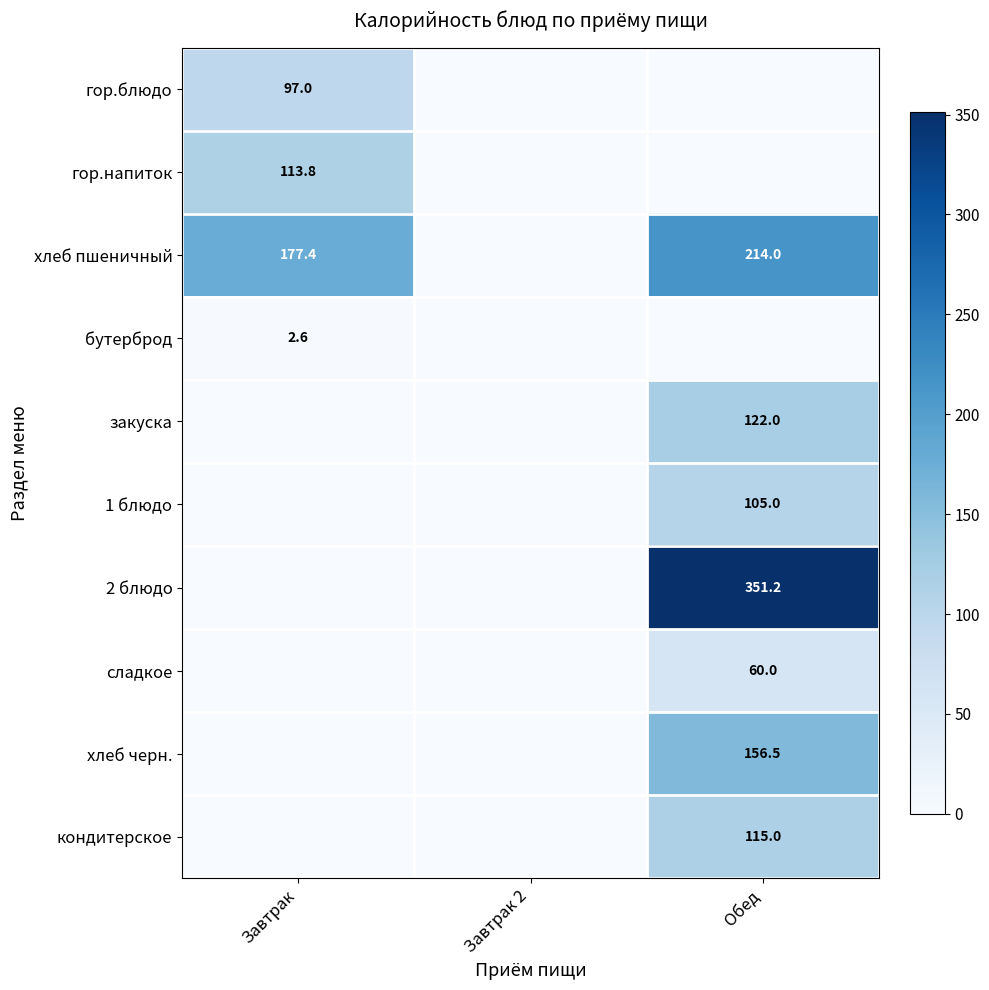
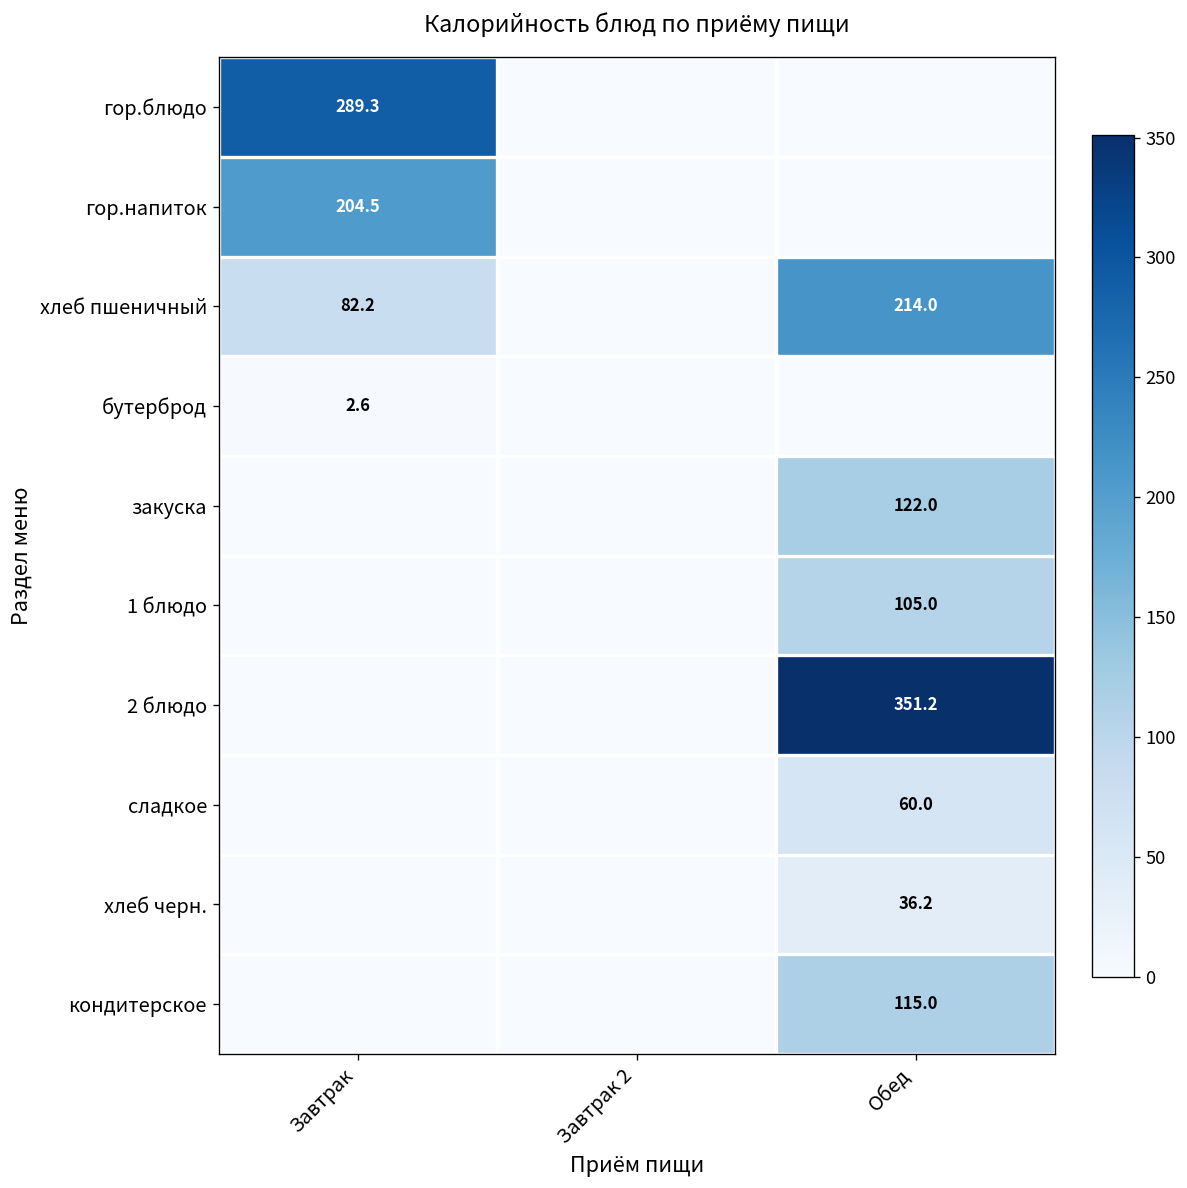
гор.блюдо, Завтрак: 97.0 -> 289.3
гор.напиток, Завтрак: 113.8 -> 204.5
хлеб пшеничный, Завтрак: 177.4 -> 82.2
хлеб черн., Обед: 156.5 -> 36.2
